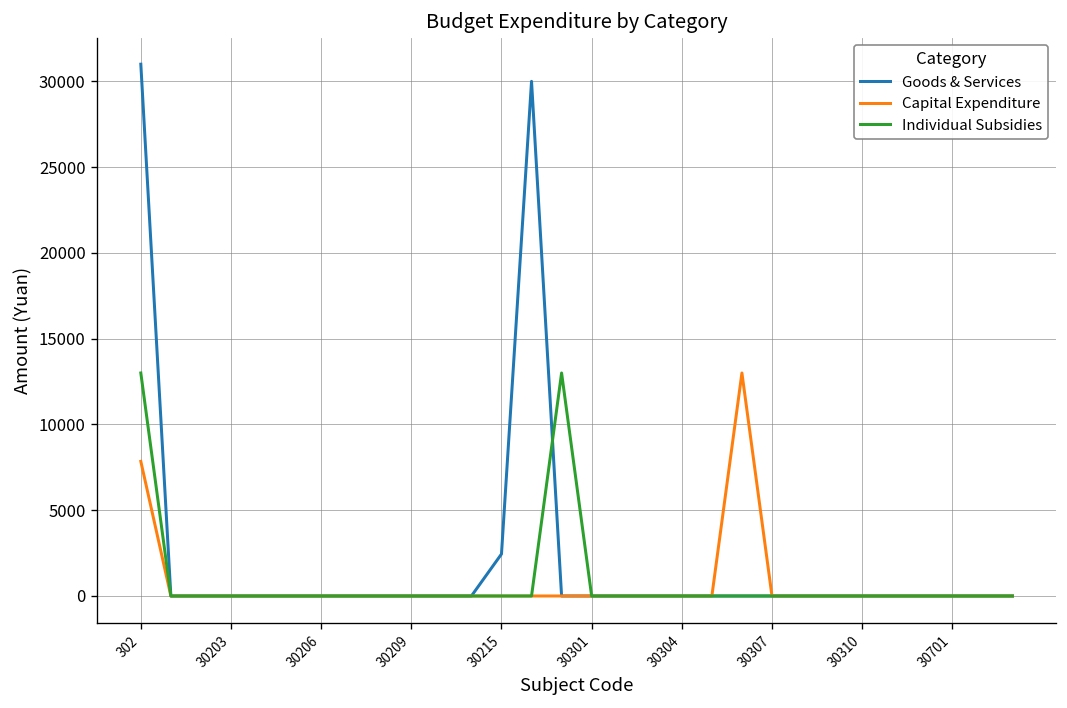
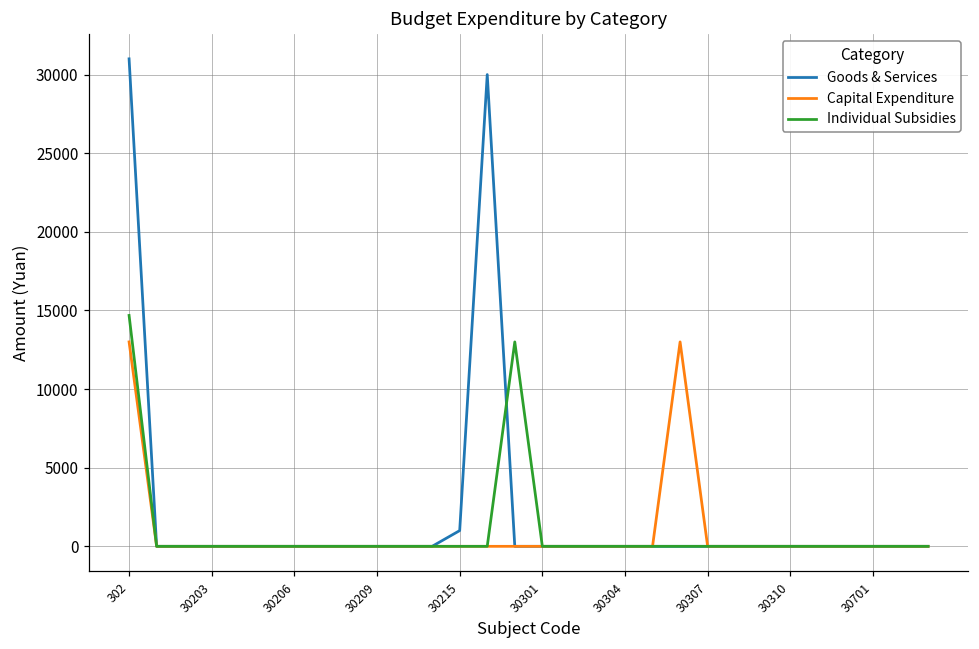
Capital Expenditure, 302: 7800 -> 13000
Individual Subsidies, 302: 13000 -> 14700
Goods & Services, 30215: 2400 -> 1000
